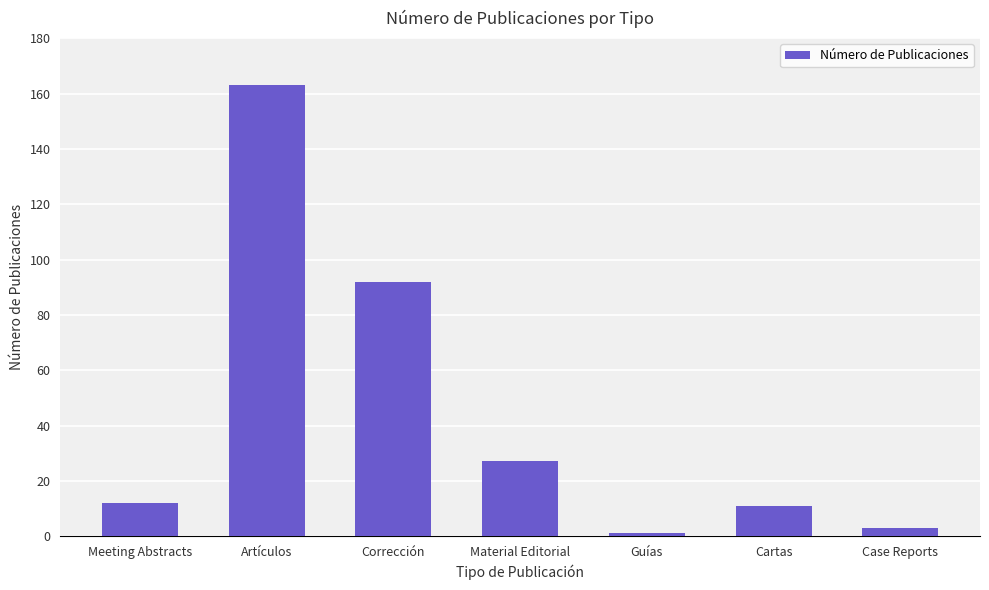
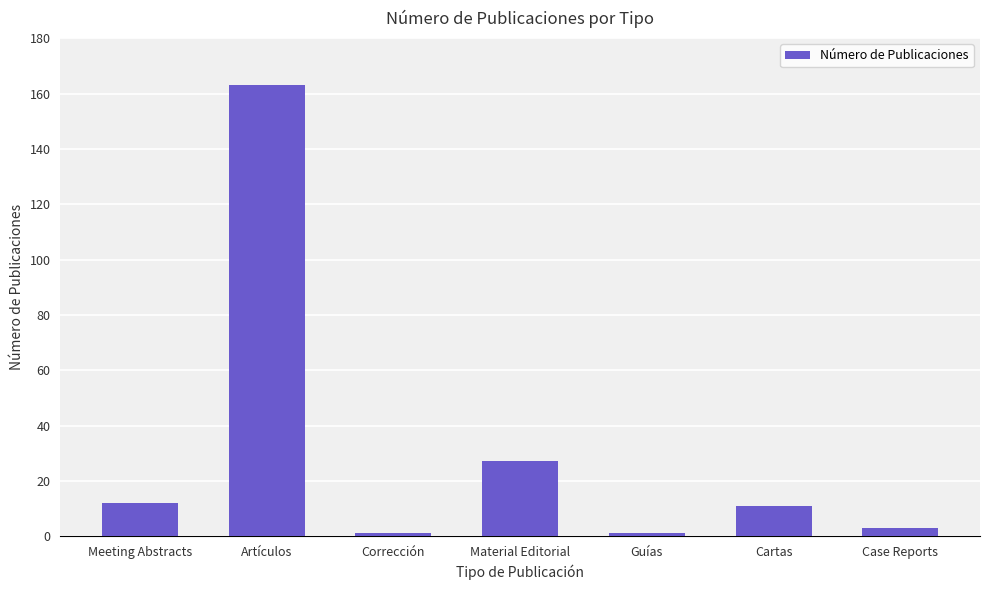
Corrección: 92 -> 1
